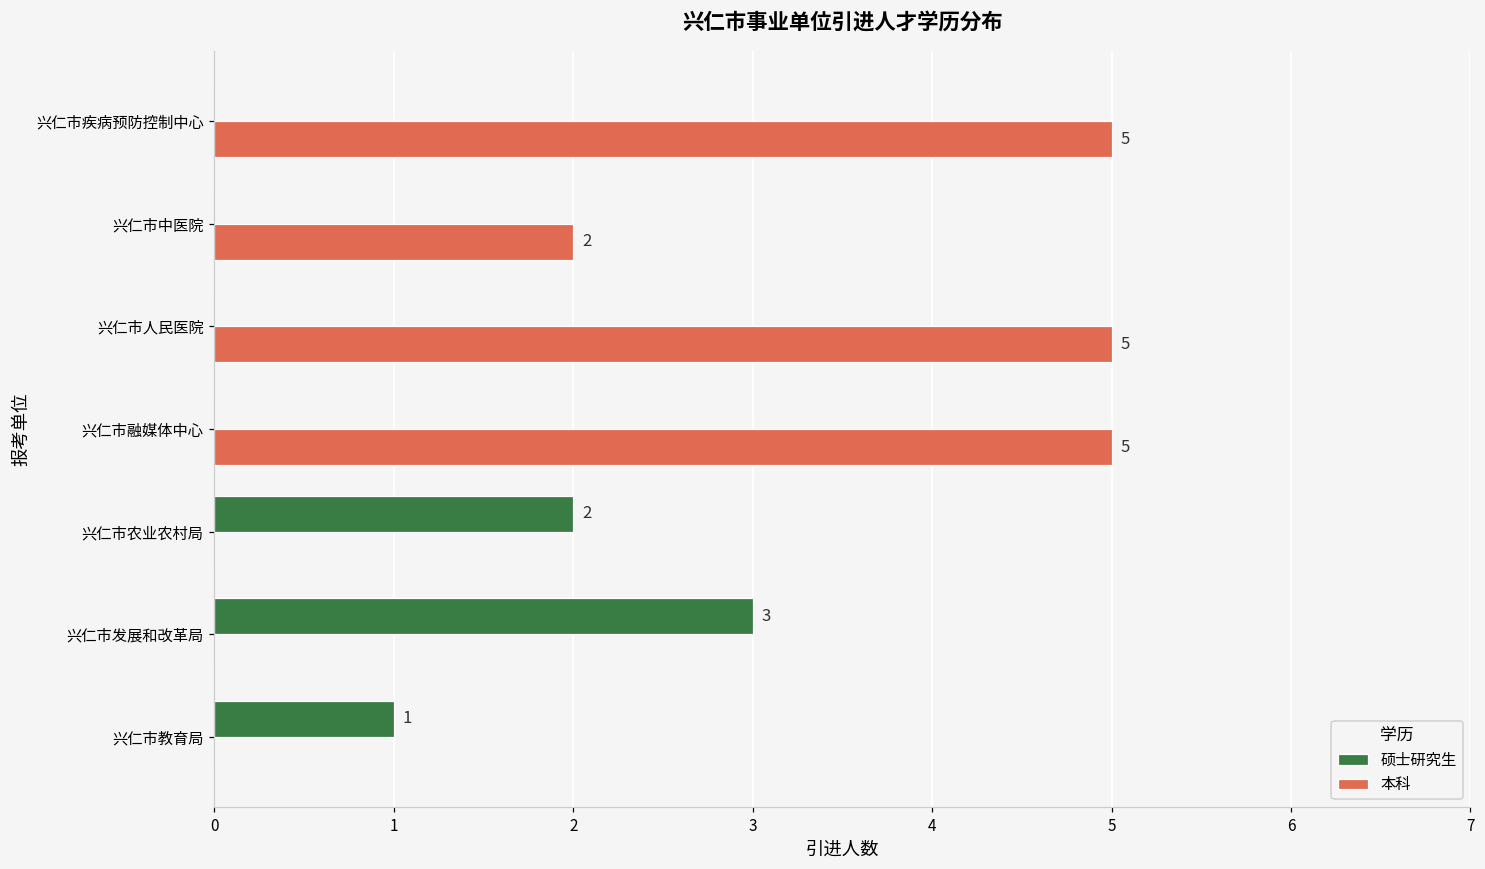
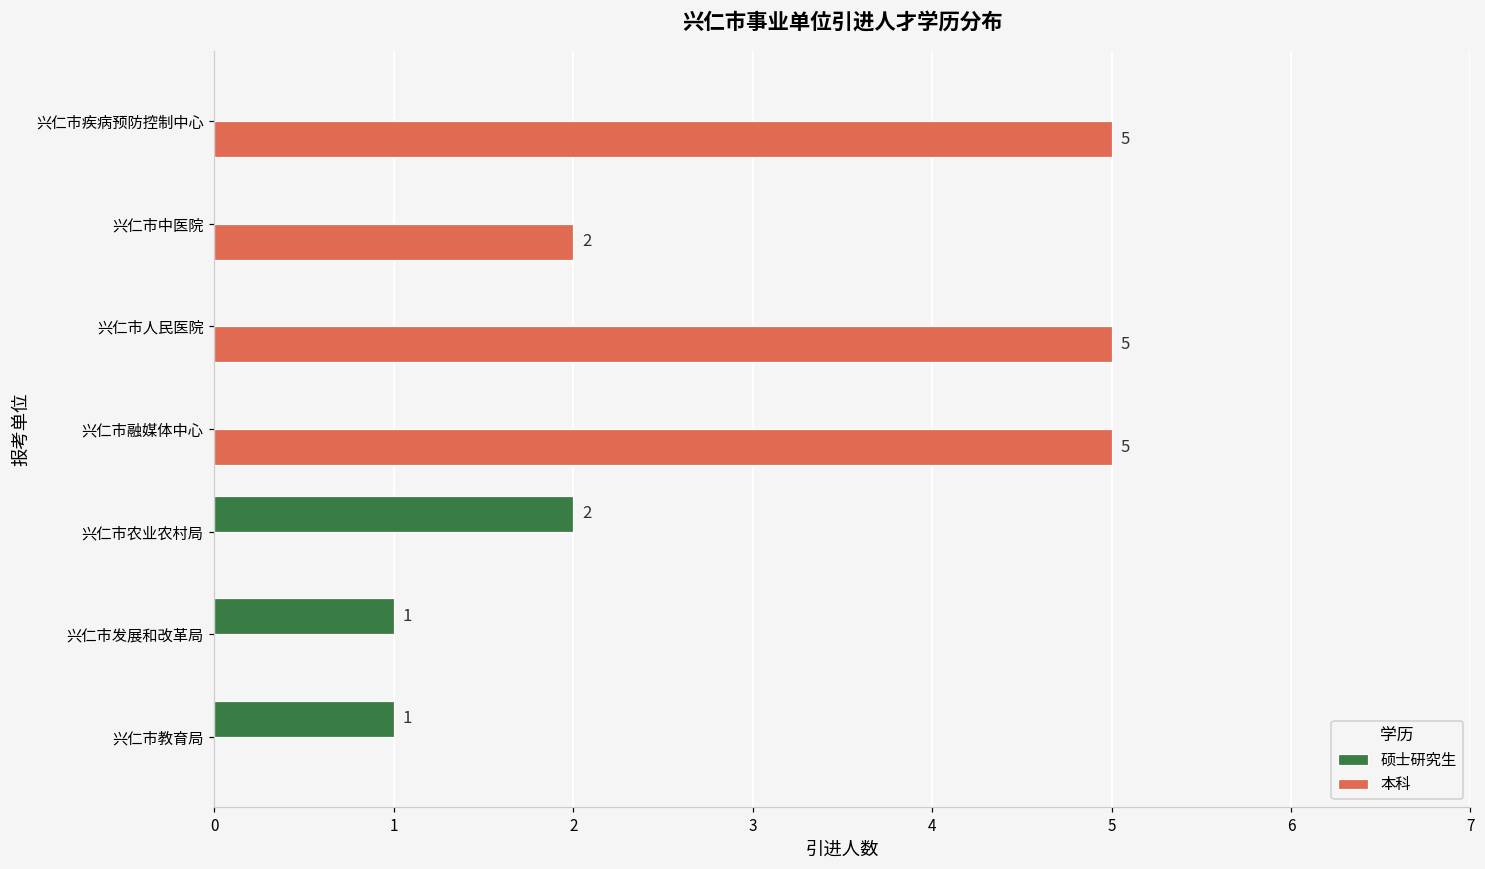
硕士研究生, 兴仁市发展和改革局: 3 -> 1
